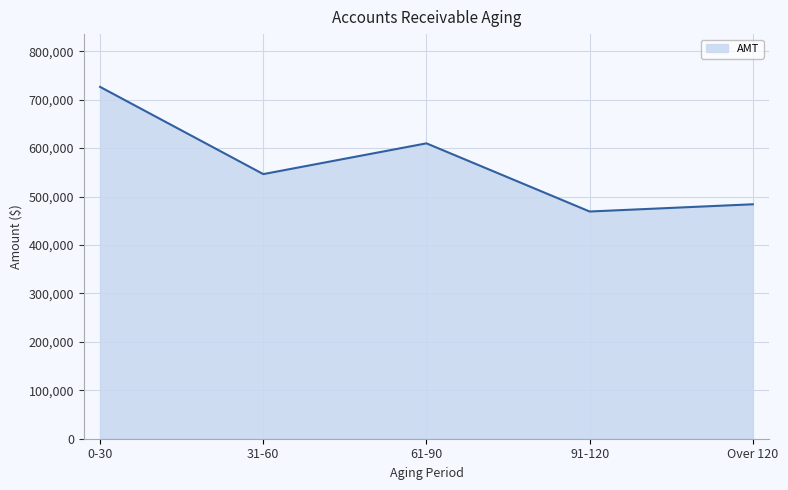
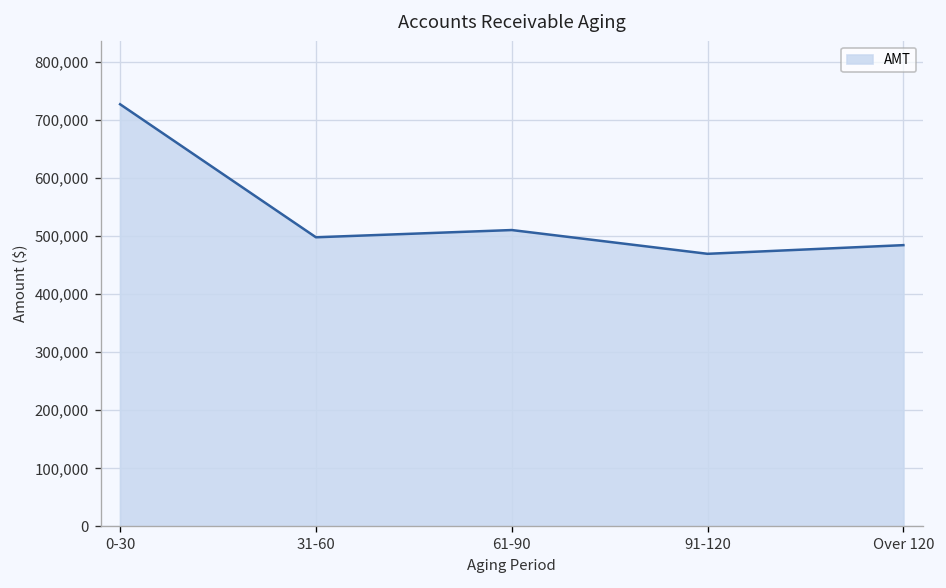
31-60: 550,000 -> 500,000
61-90: 610,000 -> 510,000
